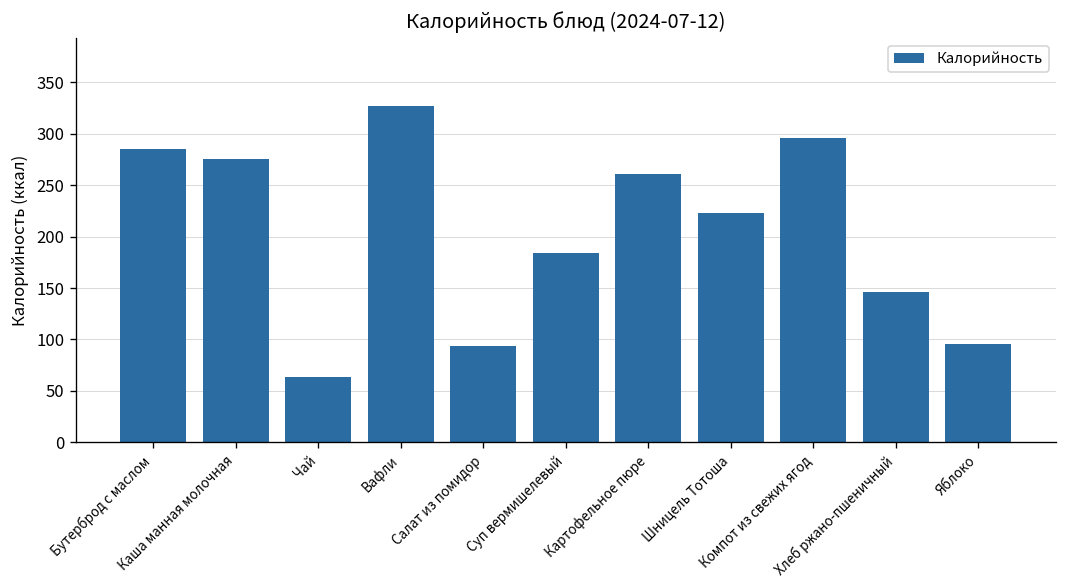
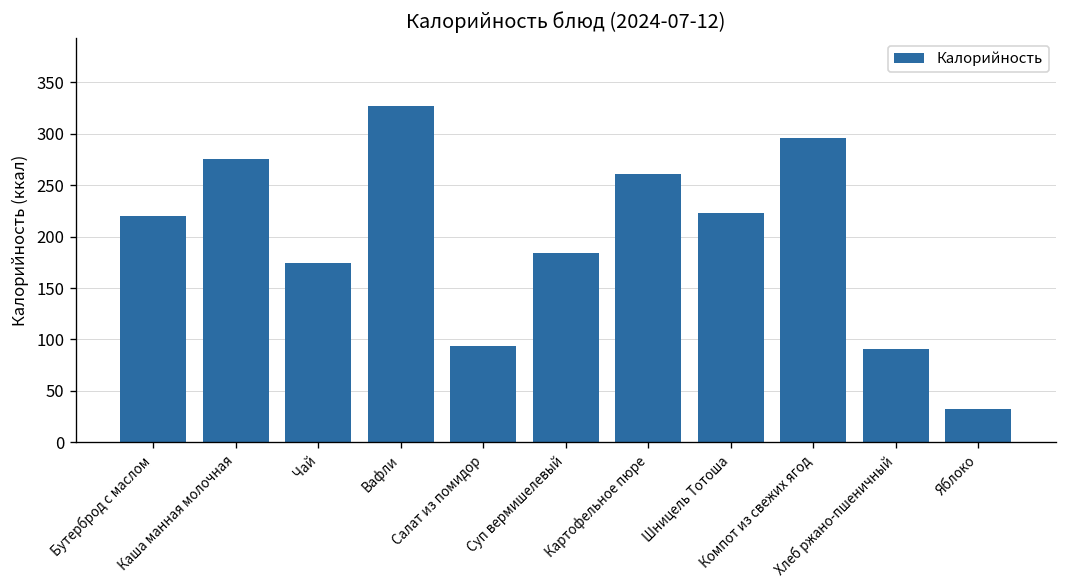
Бутерброд с маслом: 280 -> 220
Чай: 60 -> 170
Хлеб ржано-пшеничный: 150 -> 90
Яблоко: 100 -> 30
